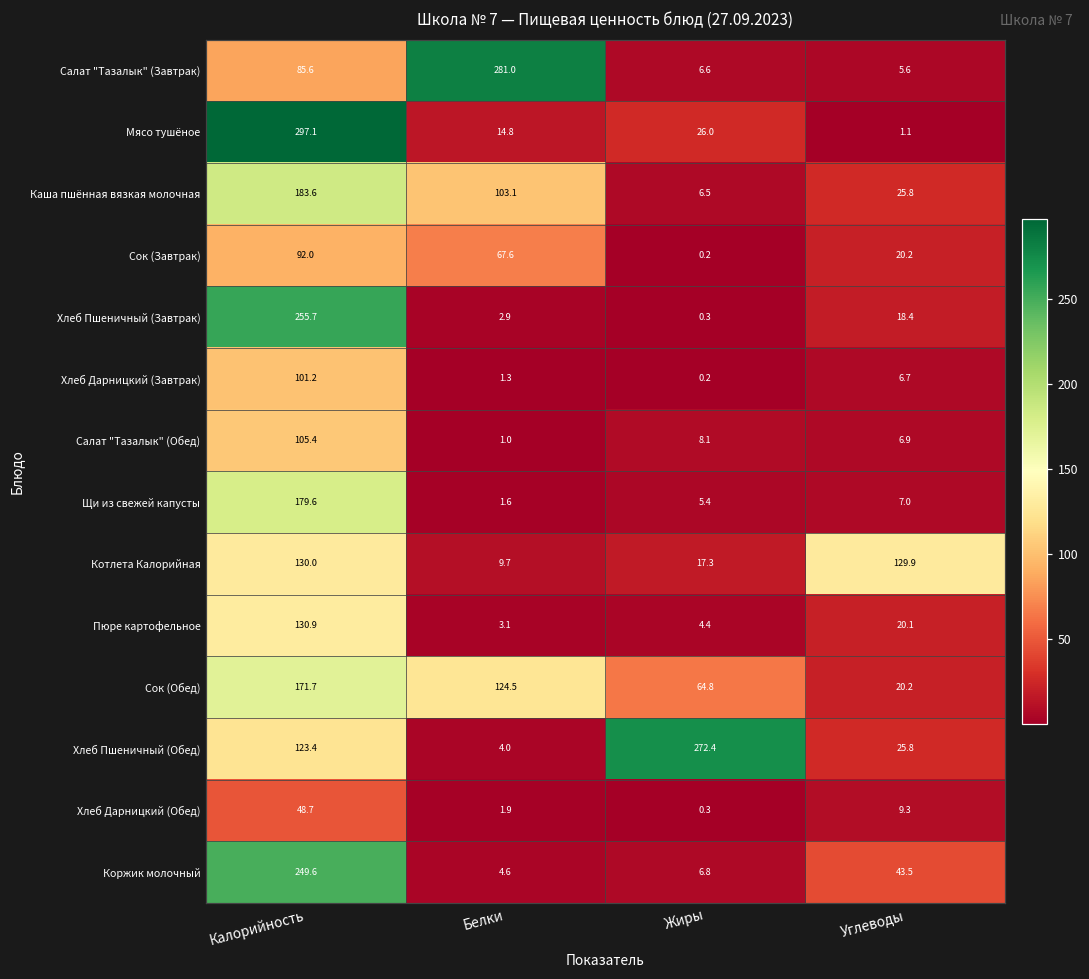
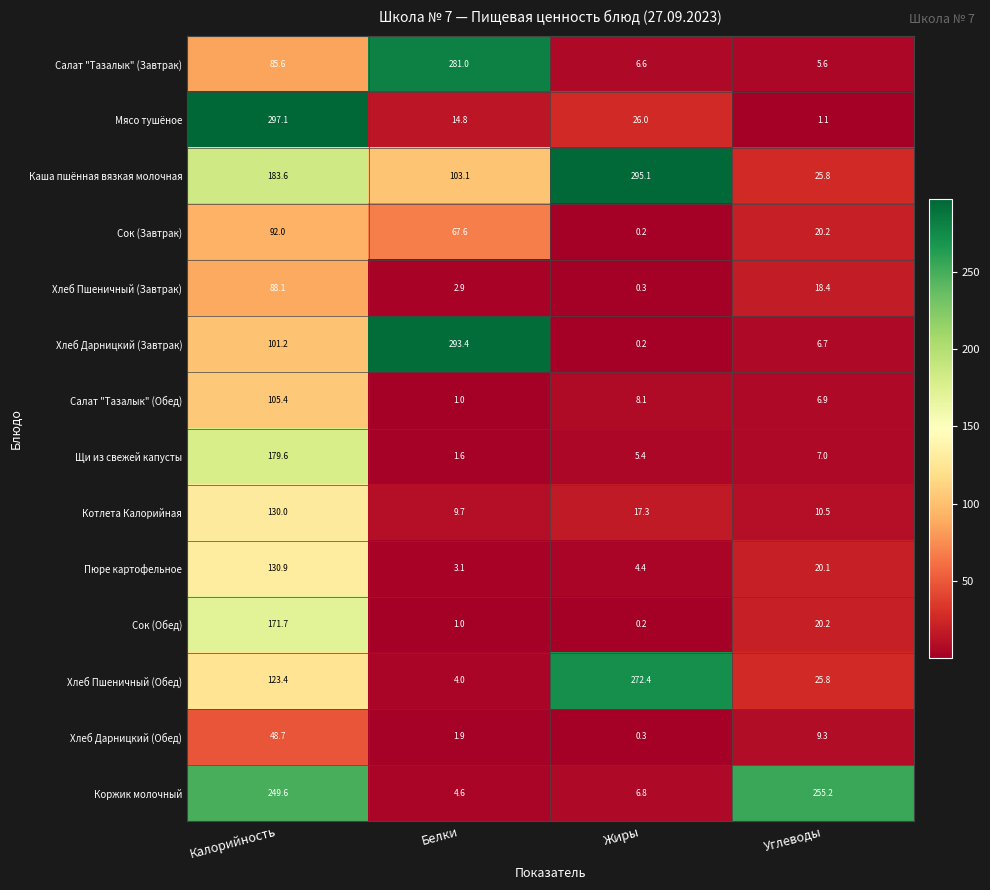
Каша пшённая вязкая молочная, Жиры: 6.5 -> 295.1
Хлеб Пшеничный (Завтрак), Калорийность: 255.7 -> 88.1
Хлеб Дарницкий (Завтрак), Белки: 1.3 -> 293.4
Котлета Калорийная, Углеводы: 129.9 -> 10.5
Сок (Обед), Белки: 124.5 -> 1.0
Сок (Обед), Жиры: 64.8 -> 0.2
Коржик молочный, Углеводы: 43.5 -> 255.2
